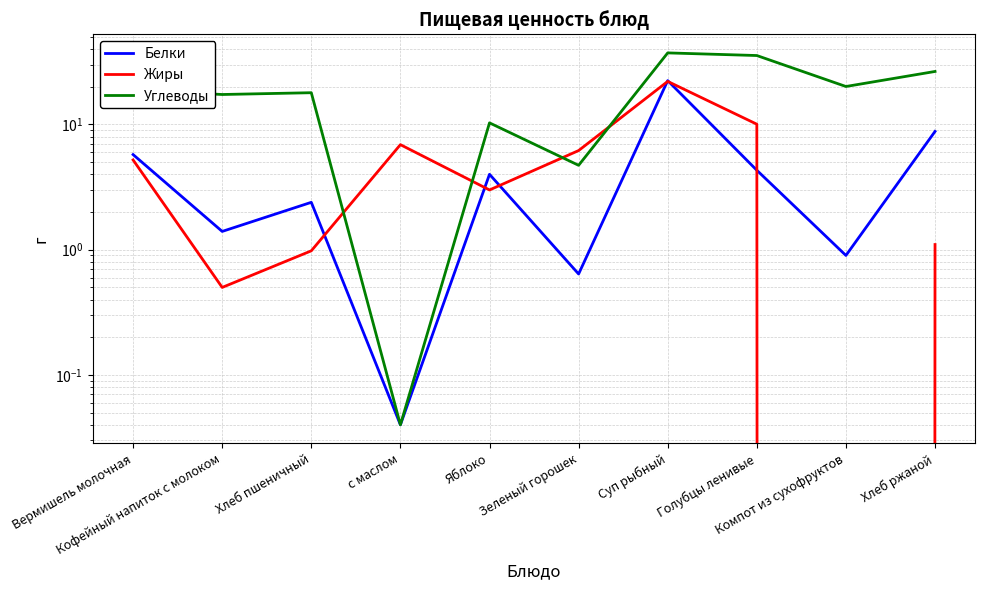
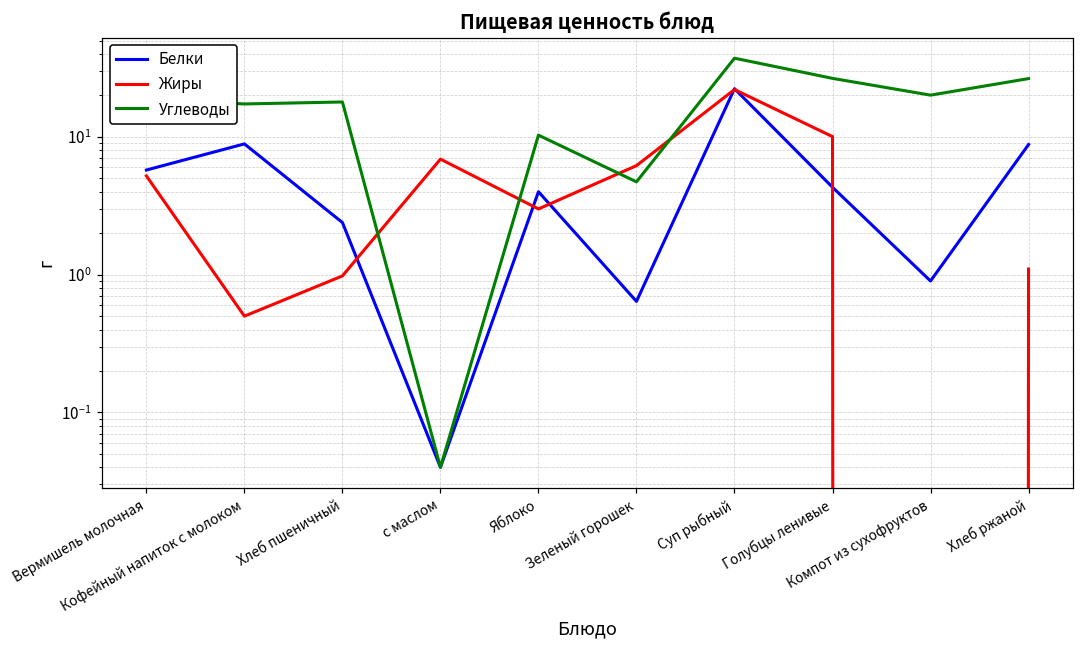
Белки, Кофейный напиток с молоком: 1.4 -> 9
Углеводы, Голубцы ленивые: 36 -> 27
